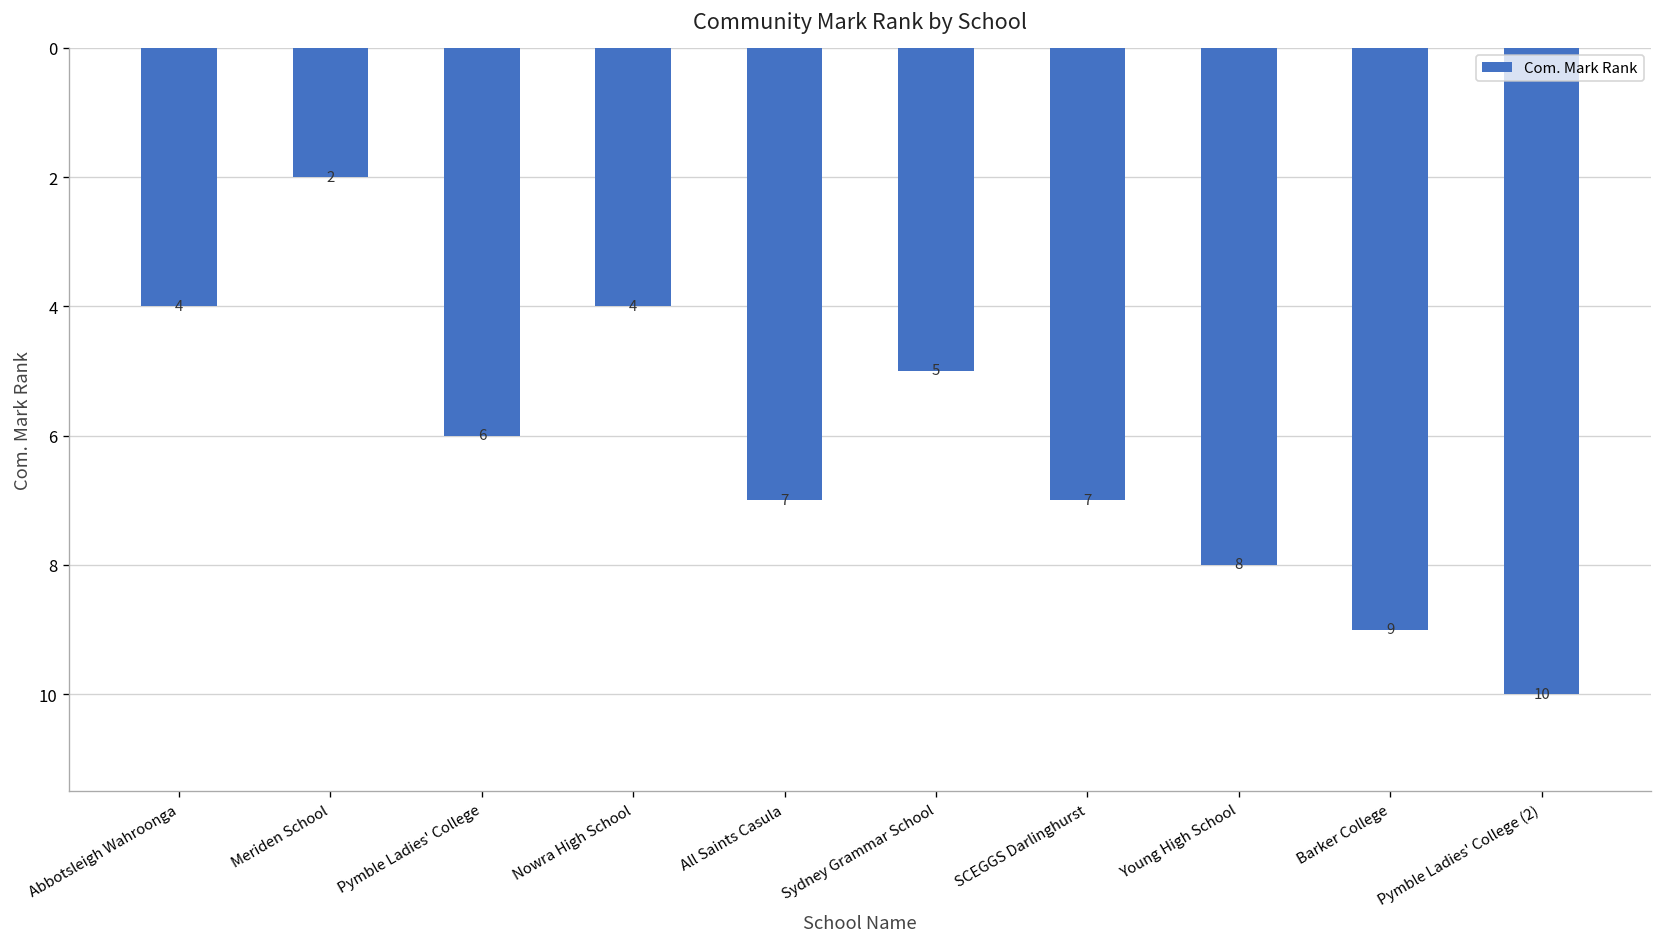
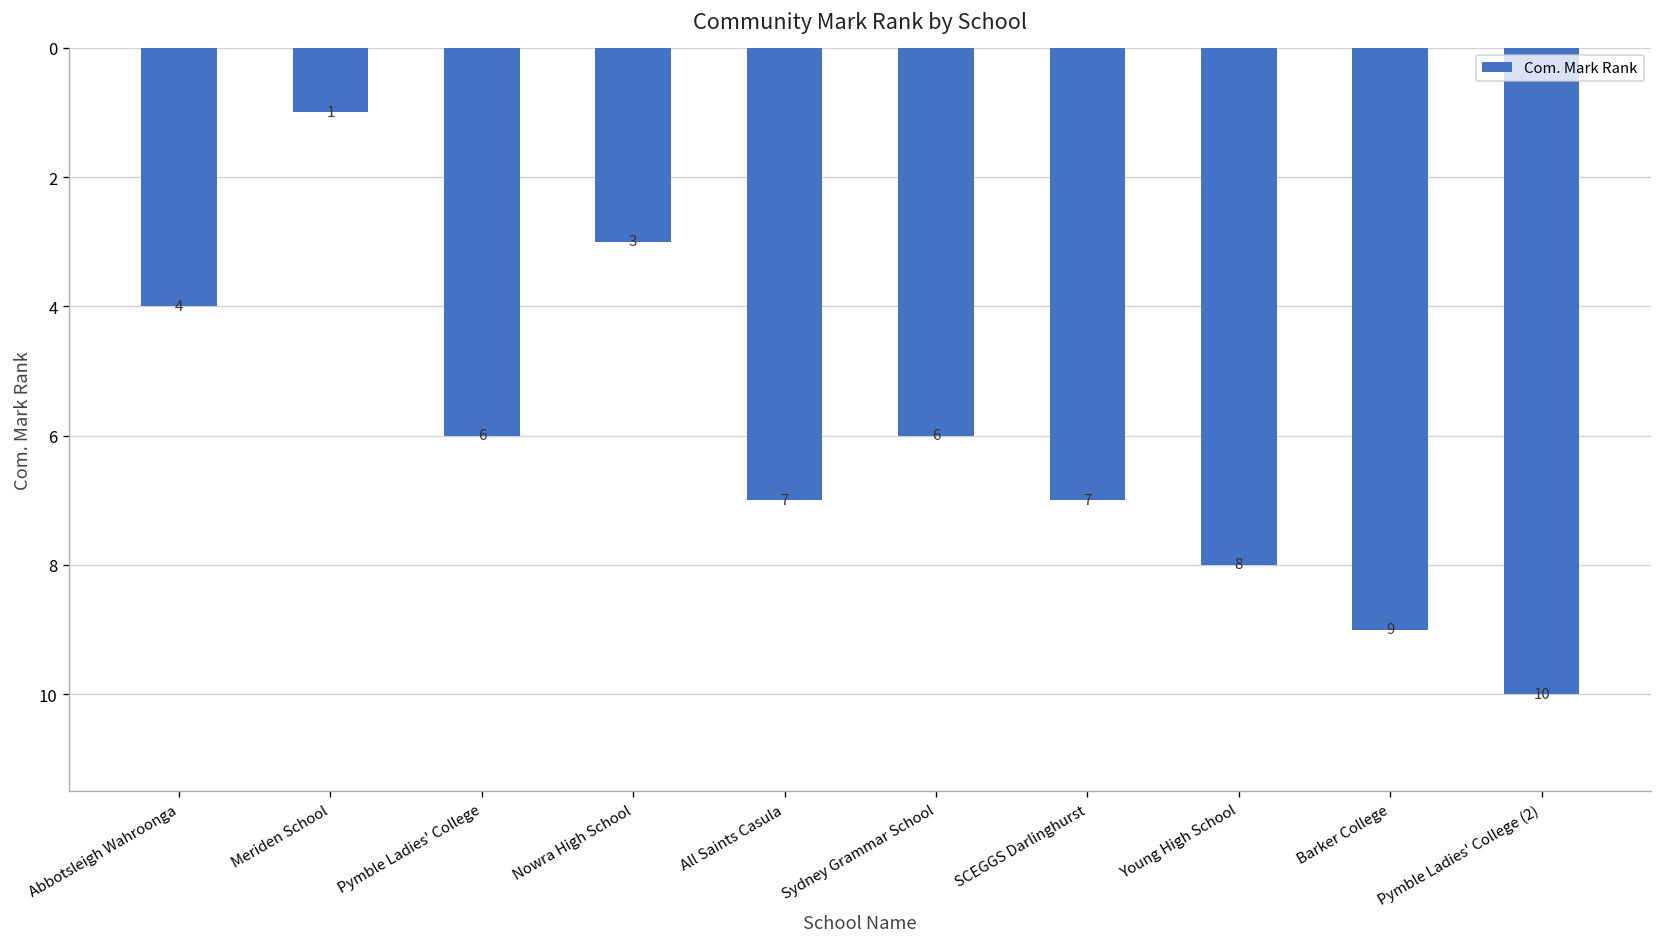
Meriden School: 2 -> 1
Nowra High School: 4 -> 3
Sydney Grammar School: 5 -> 6
